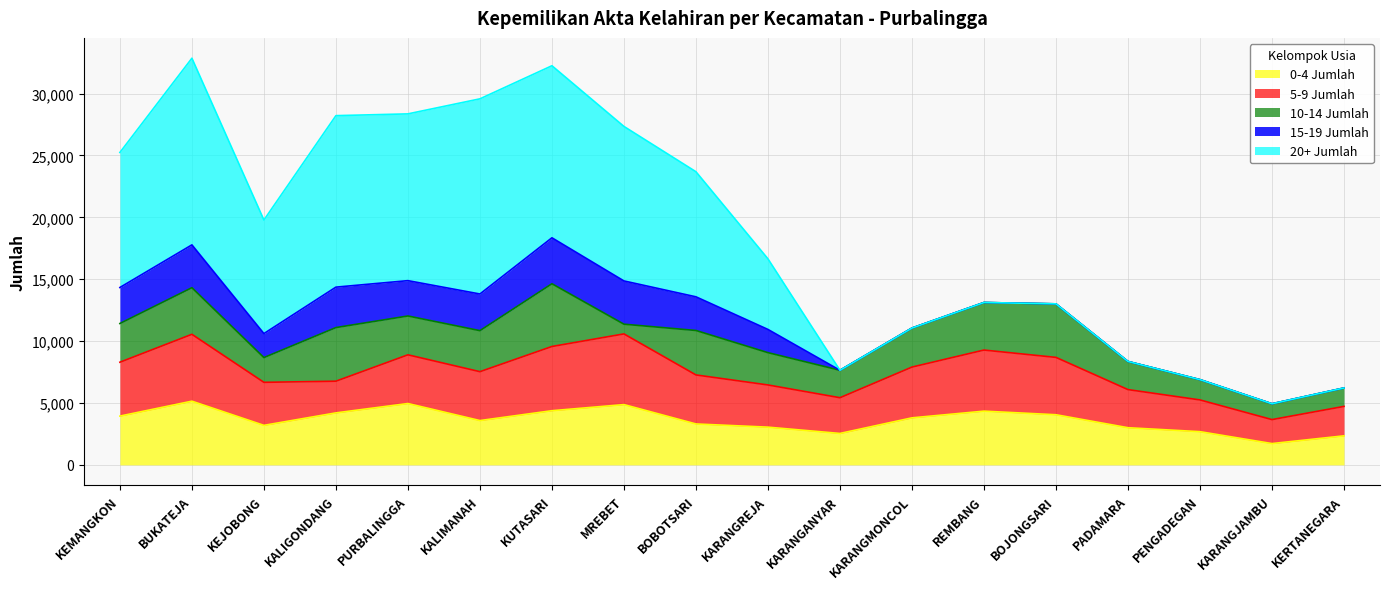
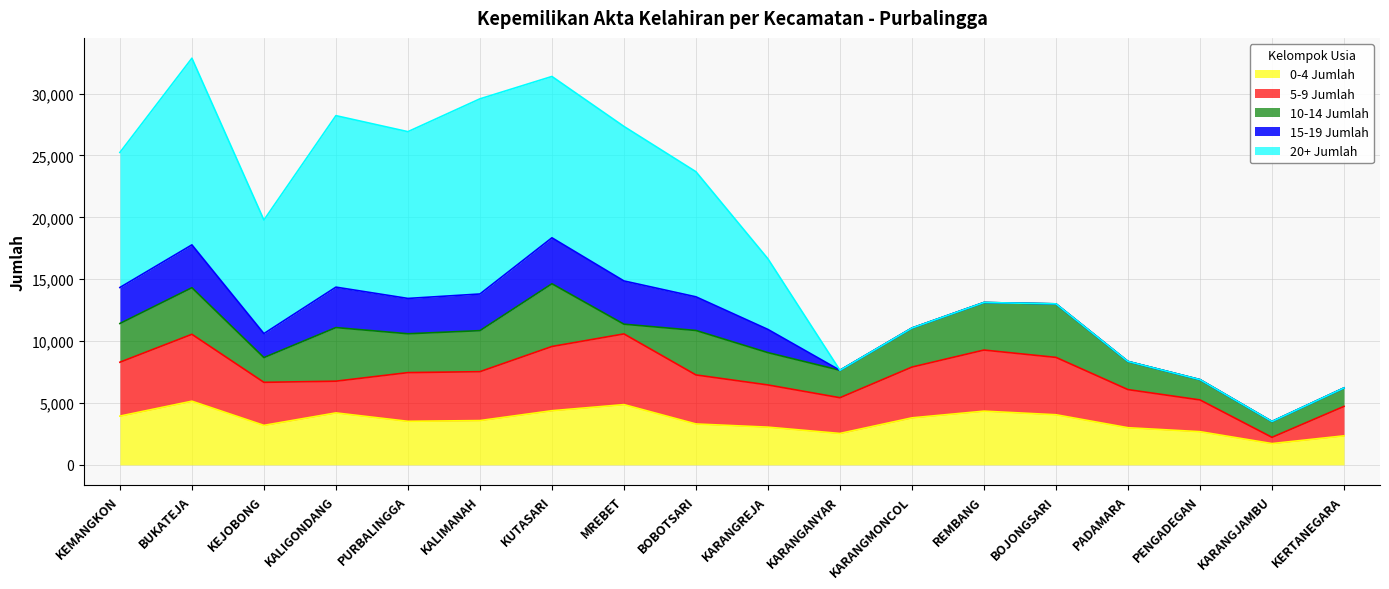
0-4 Jumlah, PURBALINGGA: 5,000 -> 3,500
20+ Jumlah, KUTASARI: 13,900 -> 13,000
5-9 Jumlah, KARANGJAMBU: 1,900 -> 500
